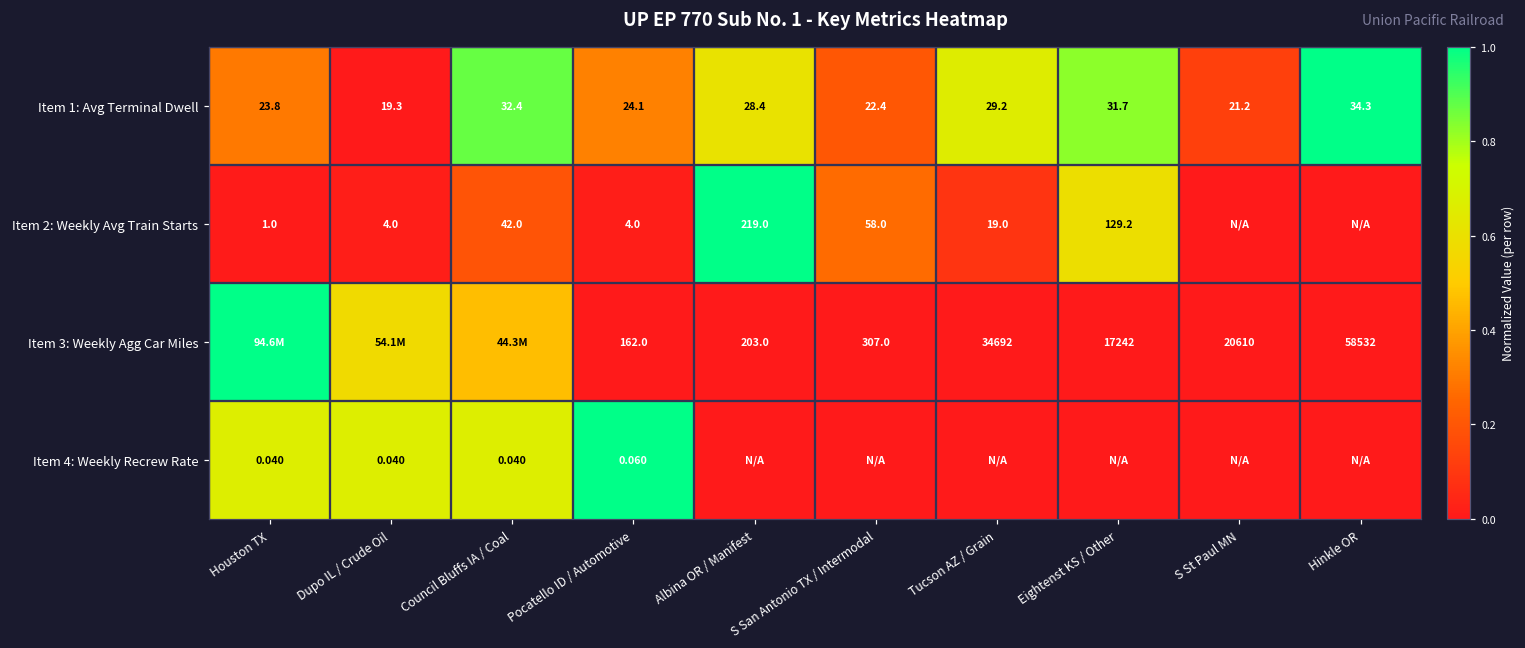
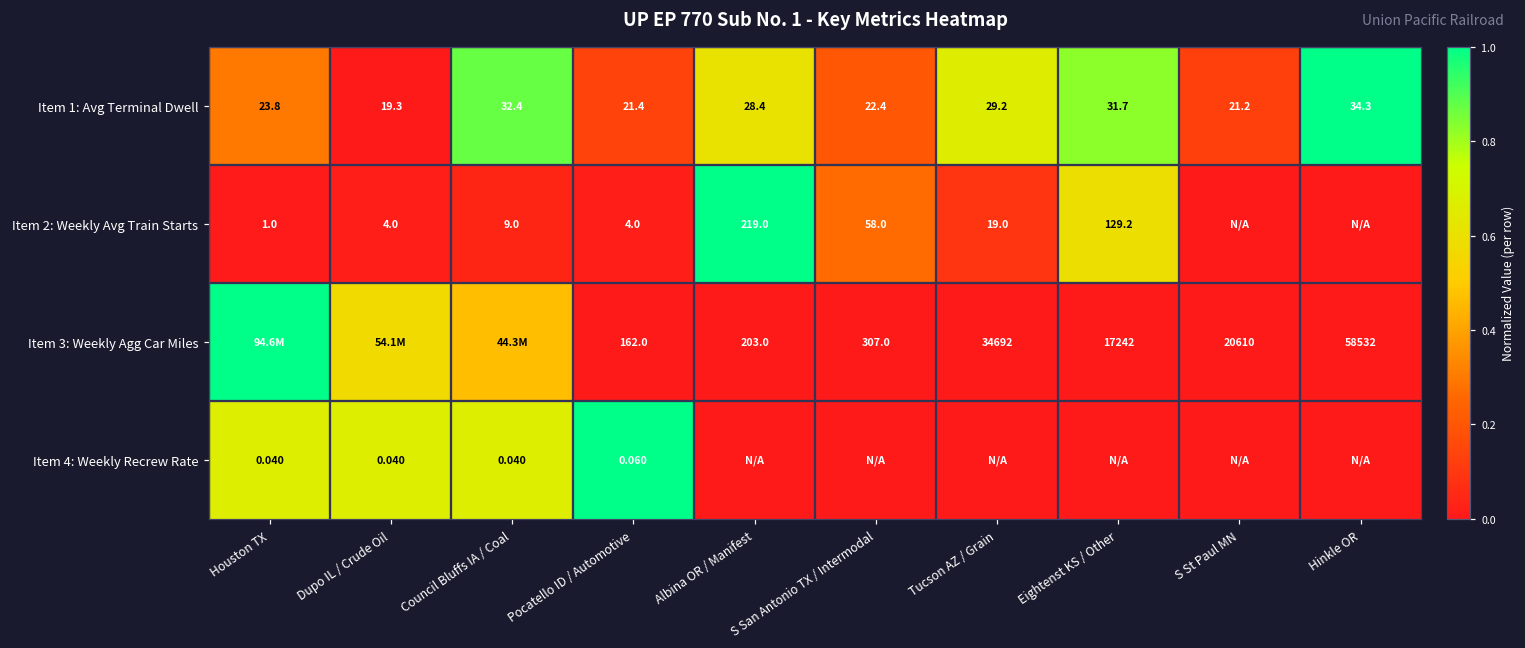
Item 1: Avg Terminal Dwell, Pocatello ID / Automotive: 24.1 -> 21.4
Item 2: Weekly Avg Train Starts, Council Bluffs IA / Coal: 42.0 -> 9.0
